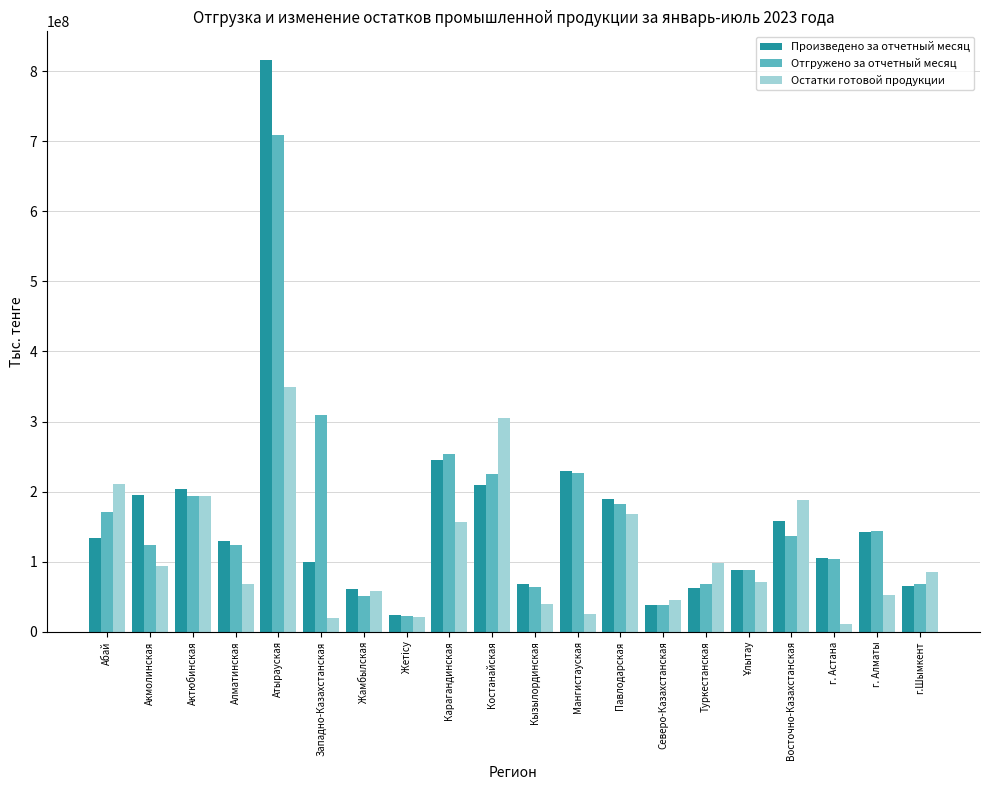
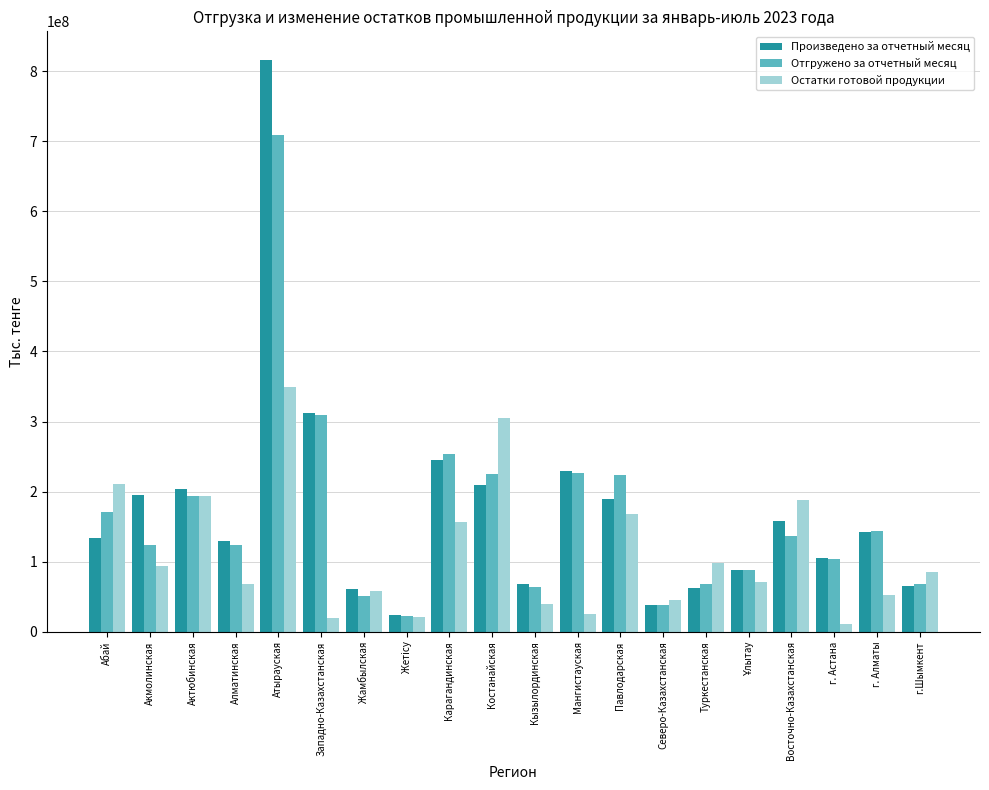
Произведено за отчетный месяц, Западно-Казахстанская: 100000000 -> 310000000
Отгружено за отчетный месяц, Павлодарская: 180000000 -> 220000000
